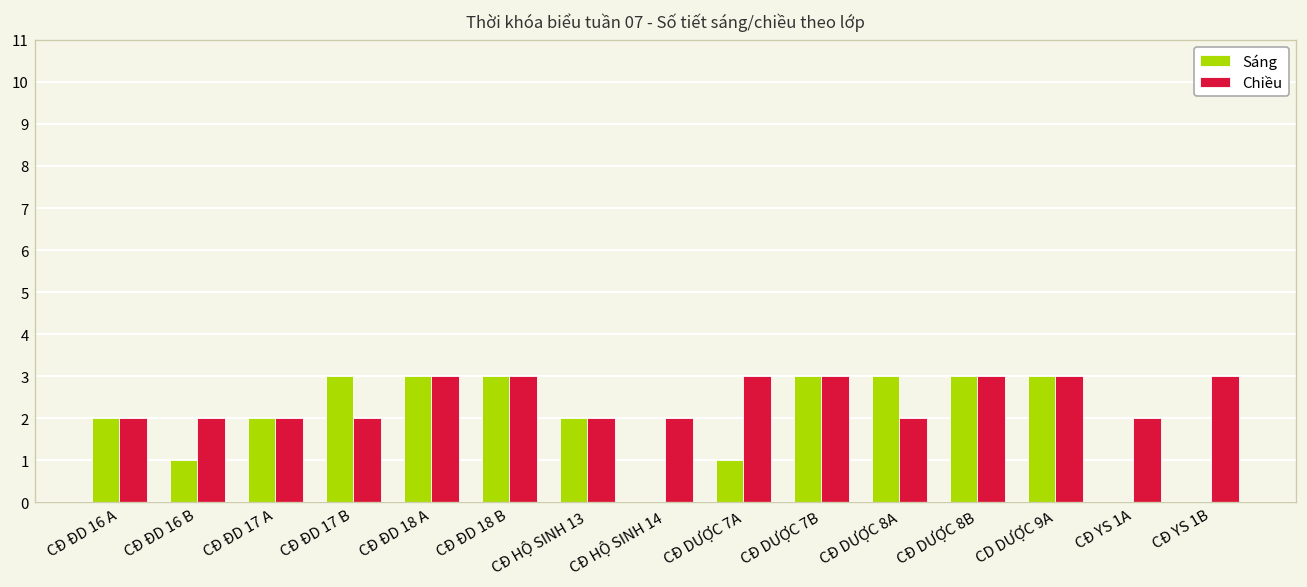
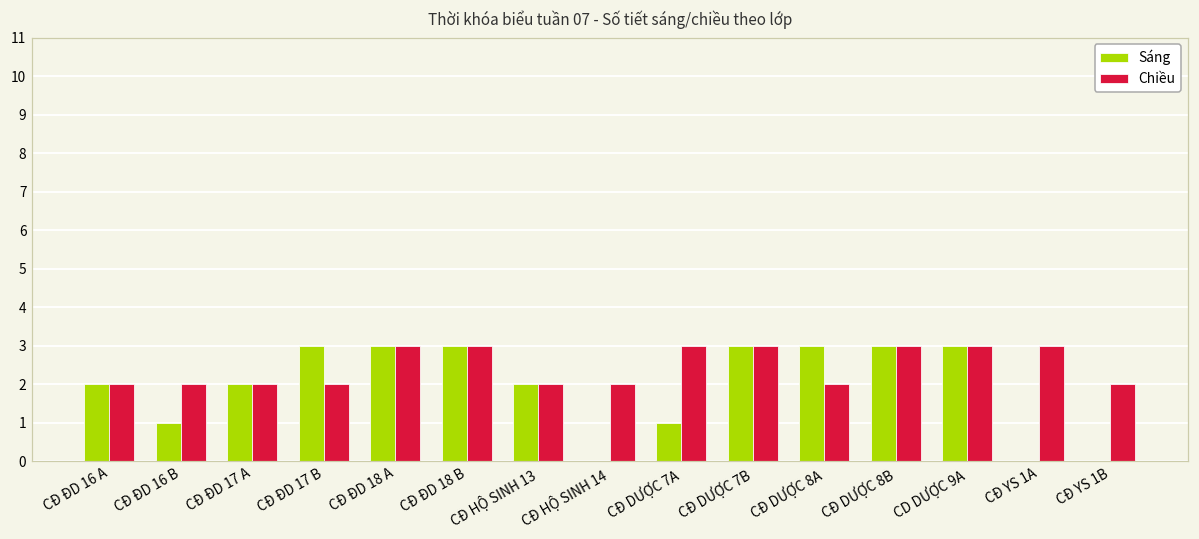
Chiều, CĐ YS 1A: 2 -> 3
Chiều, CĐ YS 1B: 3 -> 2
